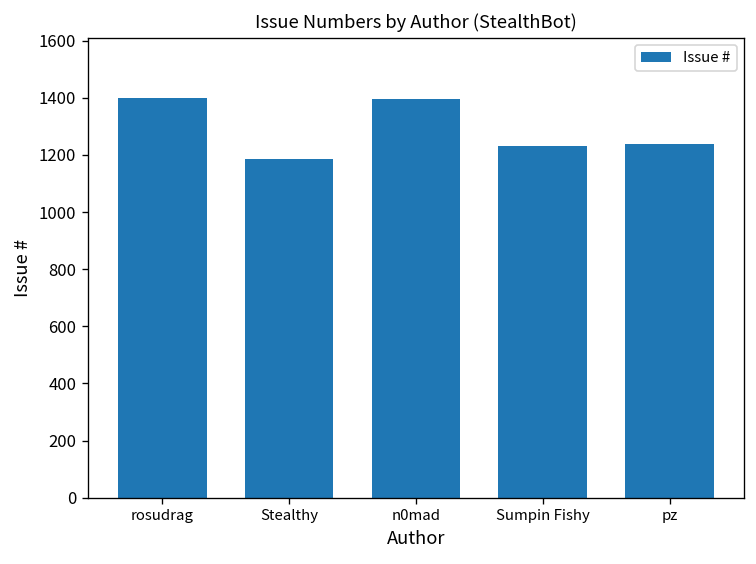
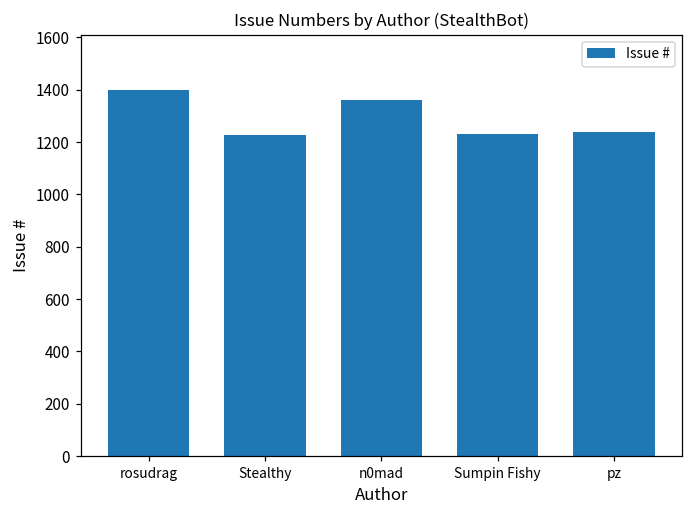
Stealthy: 1190 -> 1230
n0mad: 1400 -> 1360
